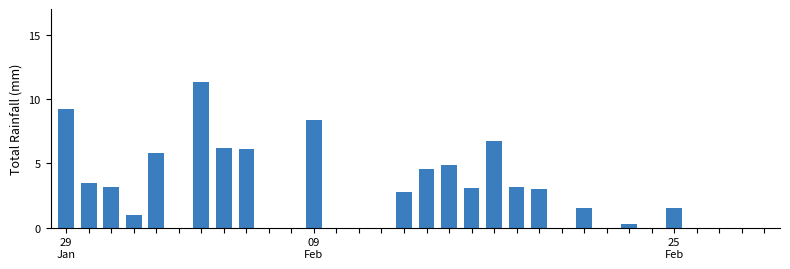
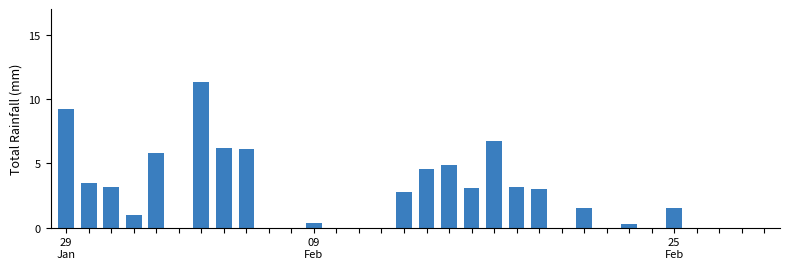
09 Feb: 8.4 -> 0.4
